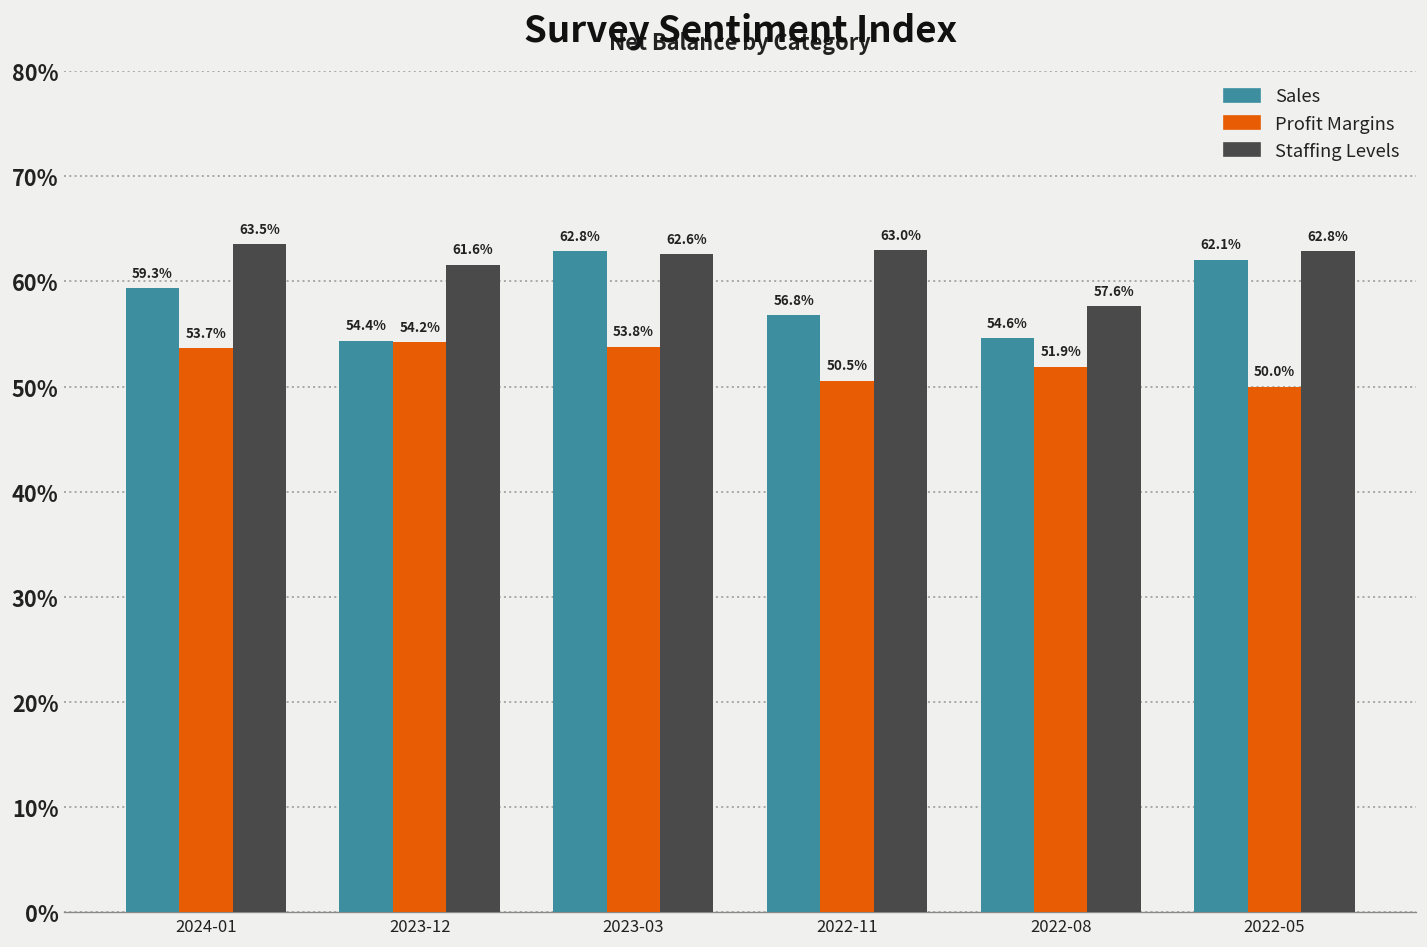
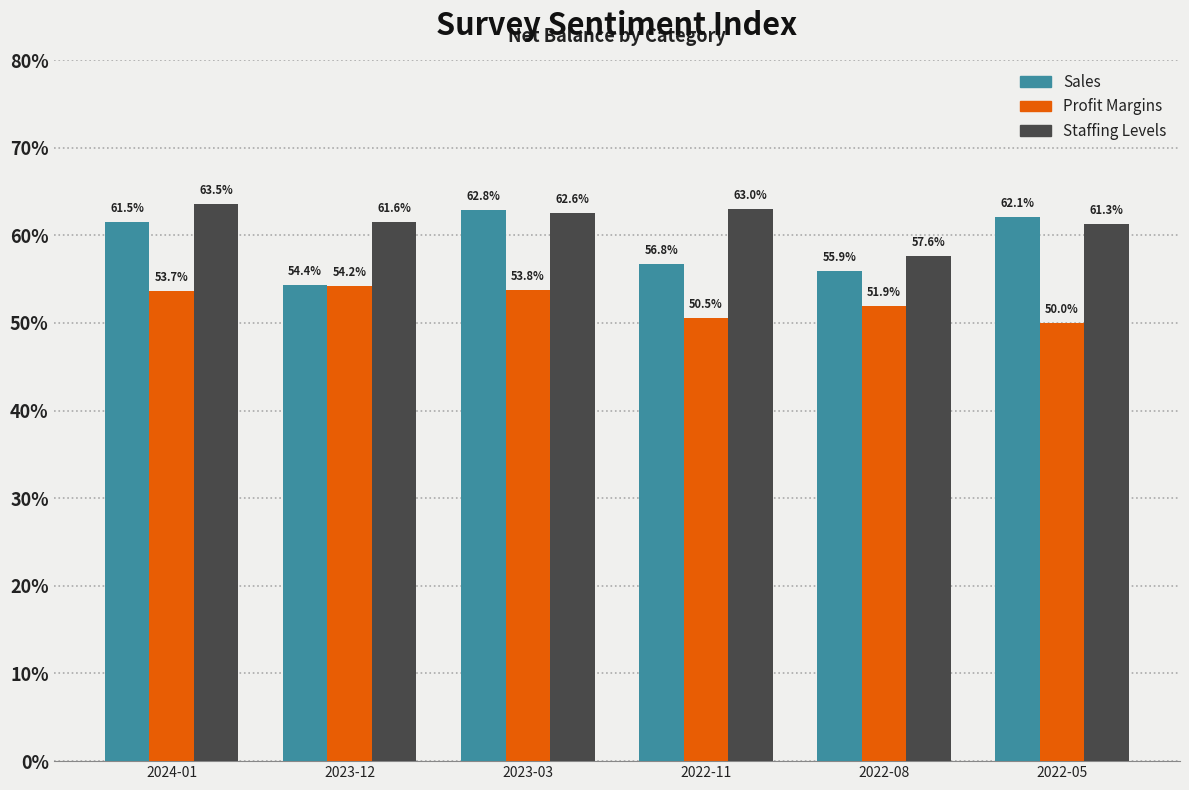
Sales, 2024-01: 59.3% -> 61.5%
Sales, 2022-08: 54.6% -> 55.9%
Staffing Levels, 2022-05: 62.8% -> 61.3%
